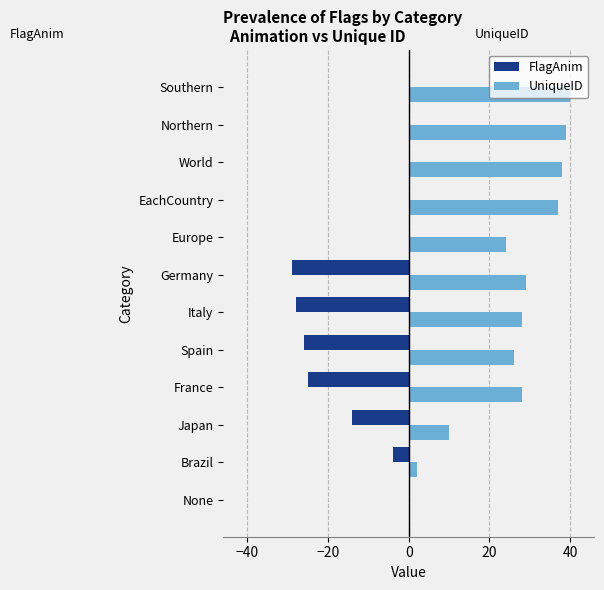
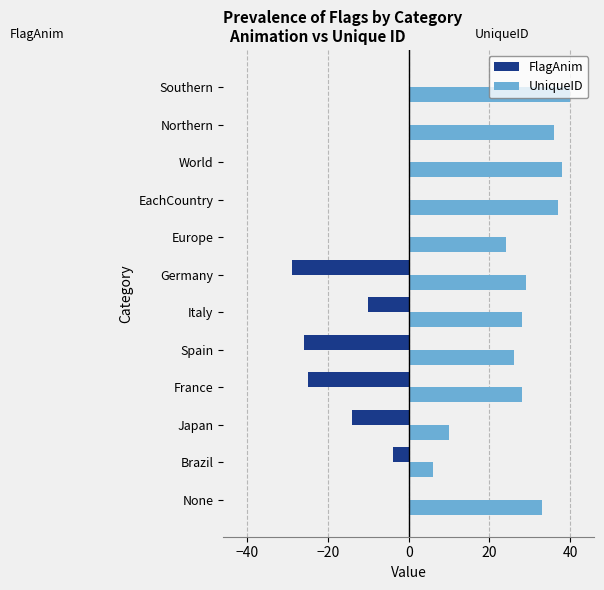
UniqueID, Northern: 39 -> 36
FlagAnim, Italy: -28 -> -10
UniqueID, Brazil: 2 -> 6
UniqueID, None: 0 -> 33
